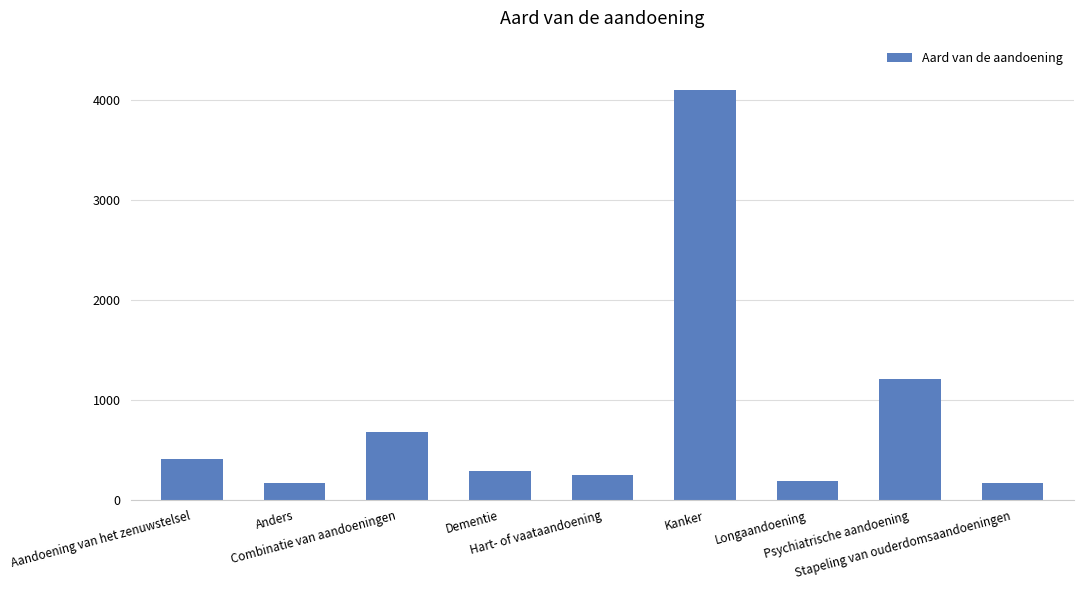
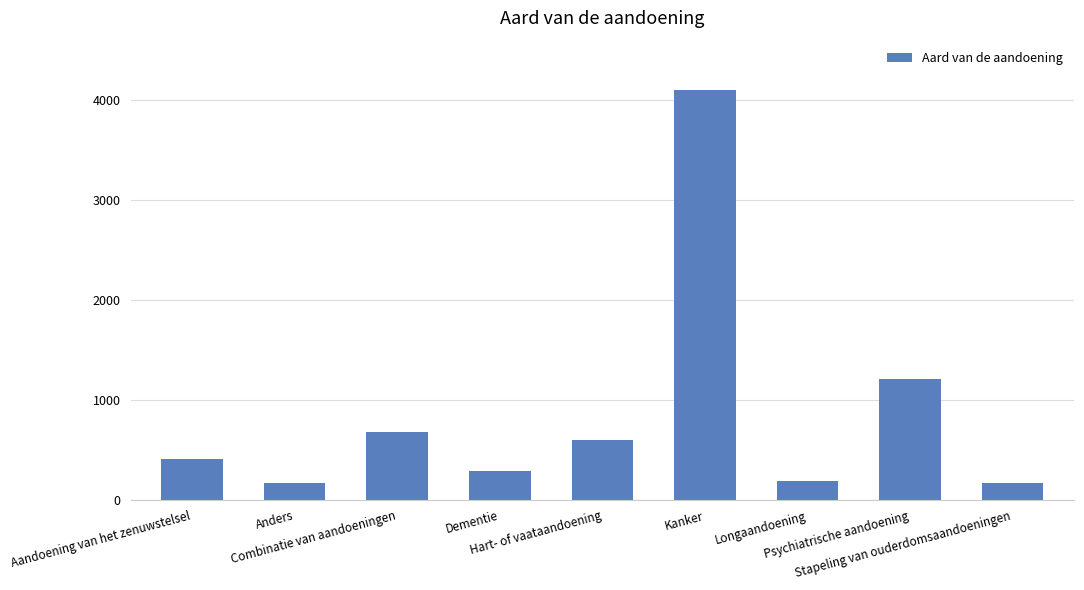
Hart- of vaataandoening: 250 -> 600
